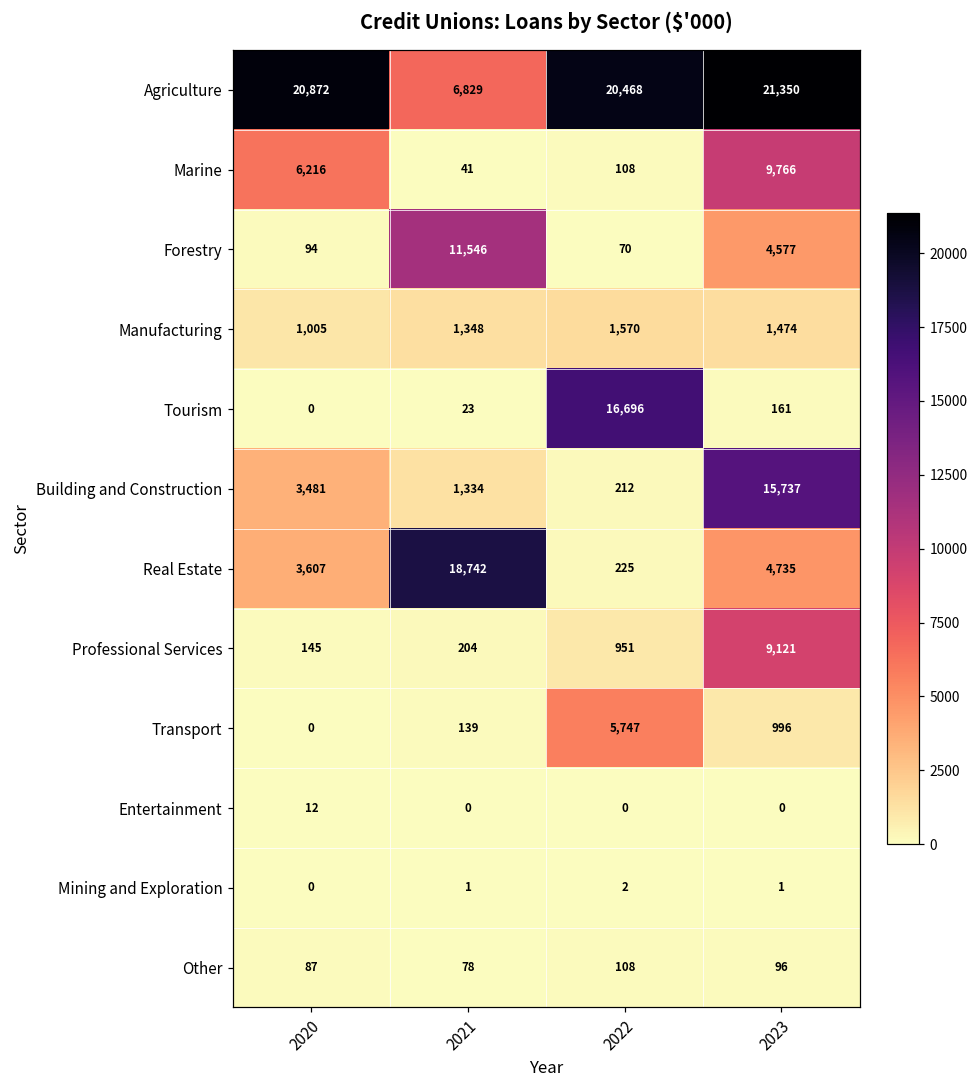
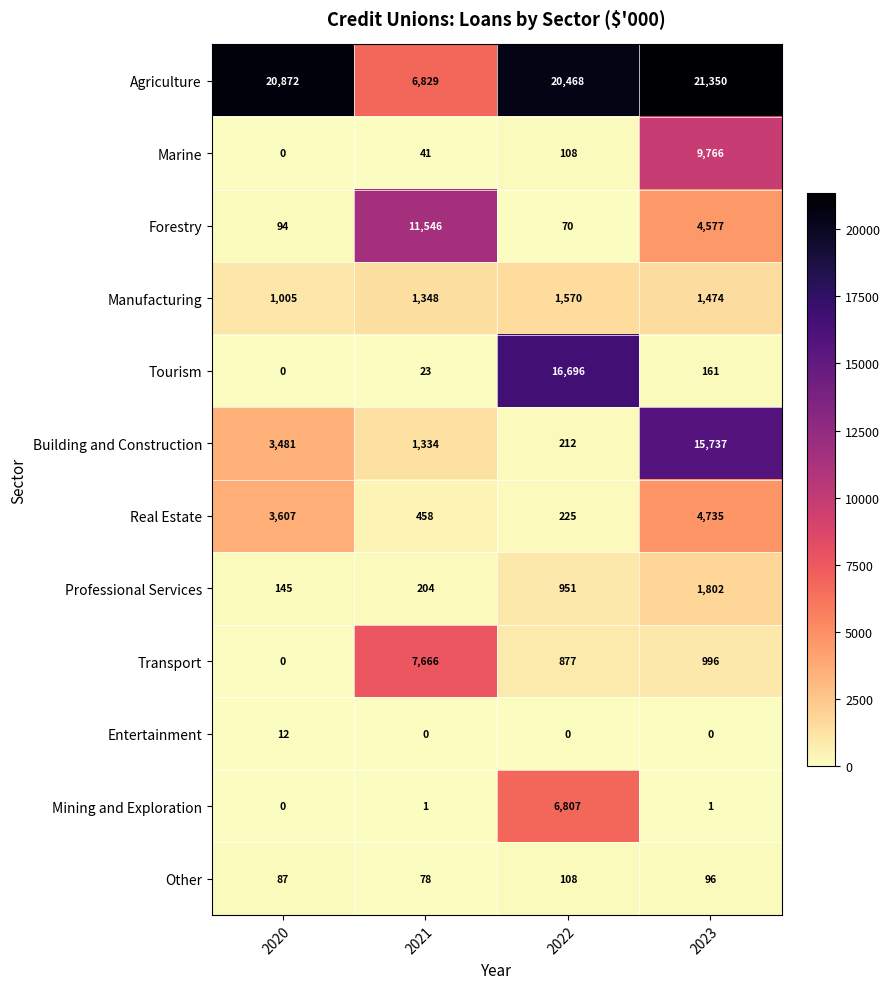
Marine, 2020: 6,216 -> 0
Real Estate, 2021: 18,742 -> 458
Professional Services, 2023: 9,121 -> 1,802
Transport, 2021: 139 -> 7,666
Transport, 2022: 5,747 -> 877
Mining and Exploration, 2022: 2 -> 6,807
